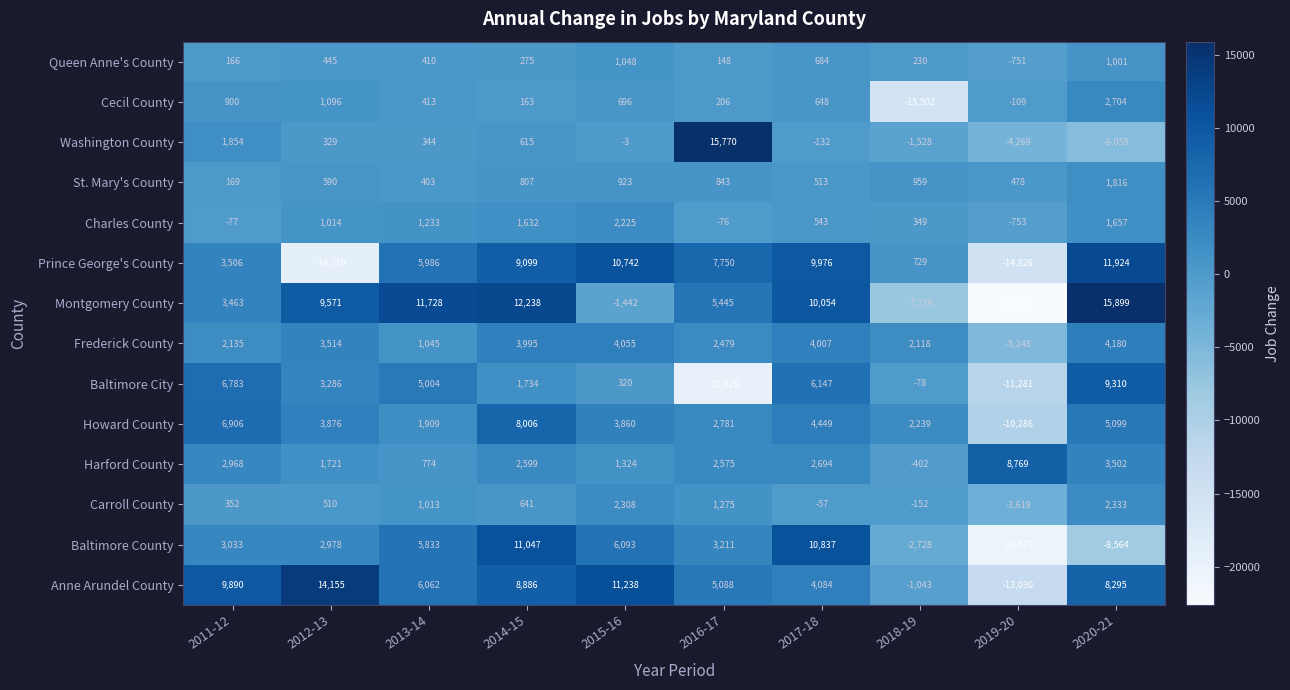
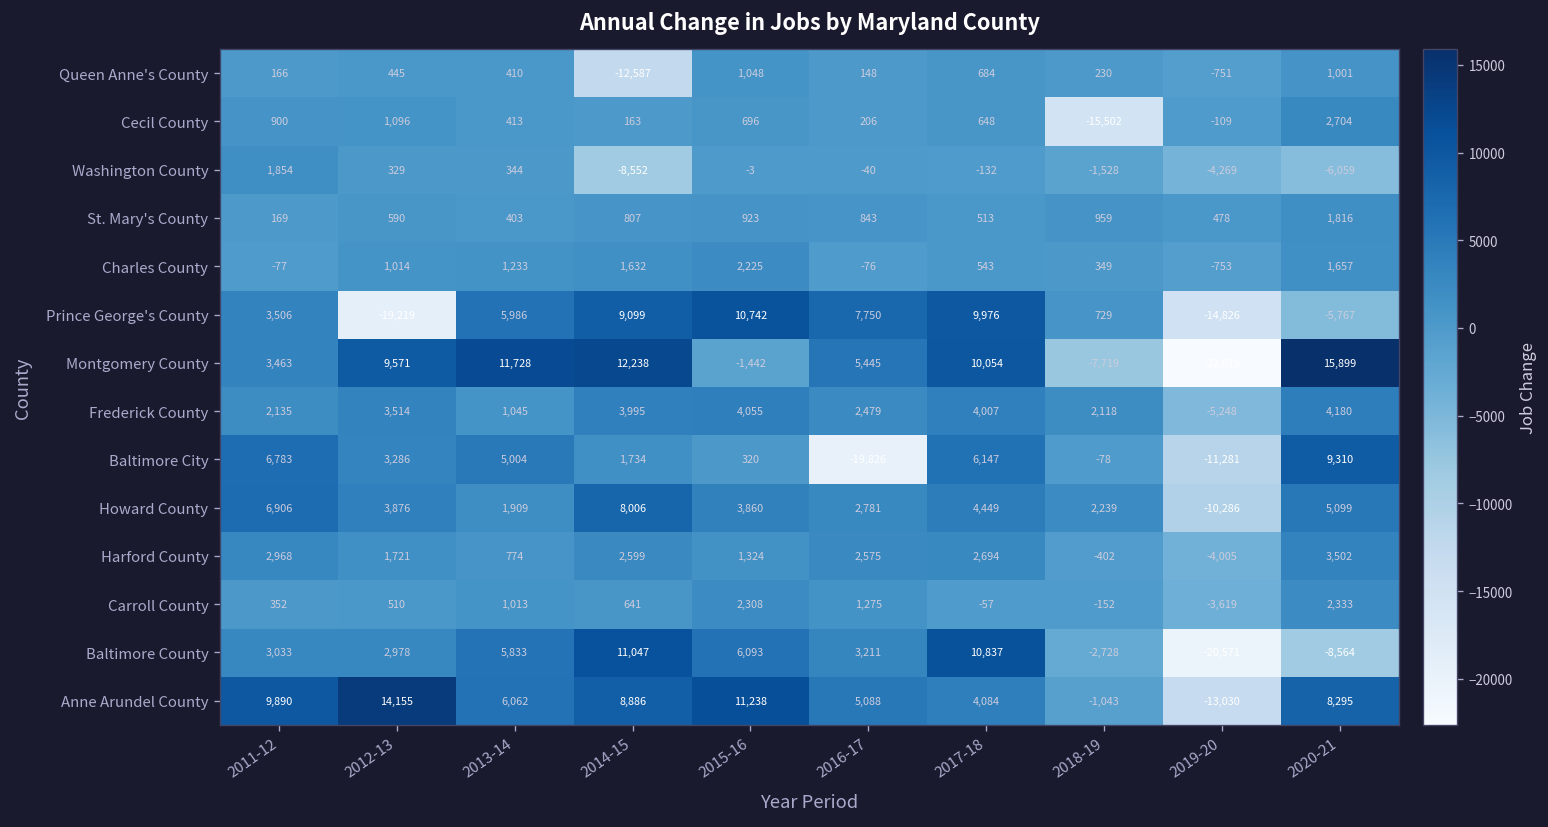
Queen Anne's County, 2014-15: 275 -> -12,587
Washington County, 2014-15: 615 -> -8,552
Washington County, 2016-17: 15,770 -> -40
Prince George's County, 2020-21: 11,924 -> -5,767
Harford County, 2019-20: 8,769 -> -4,005
